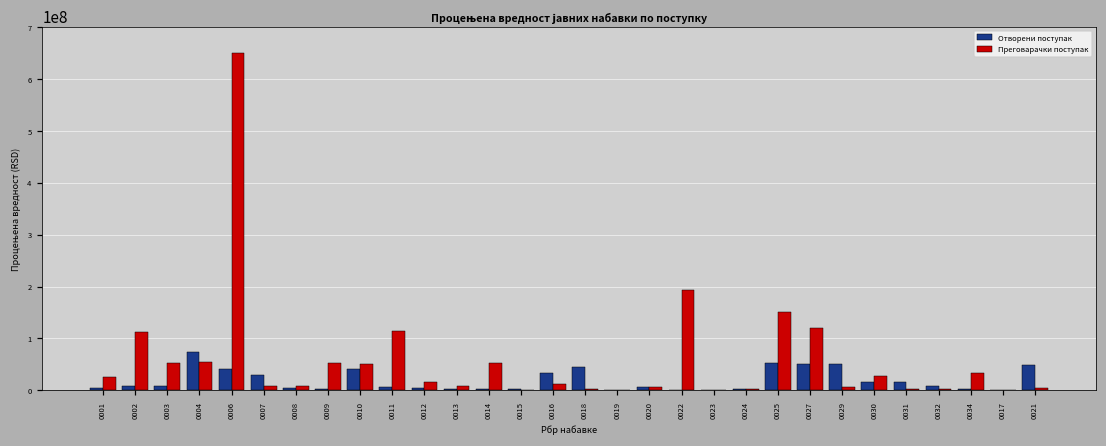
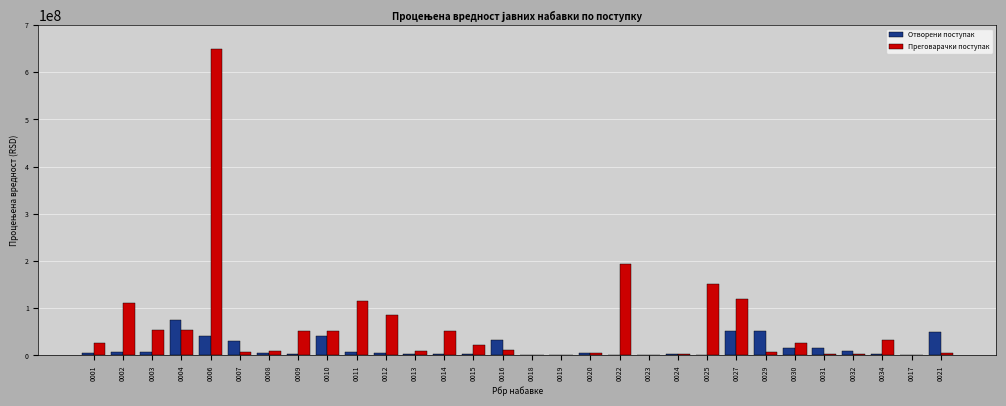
Преговарачки поступак, 0012: 20000000 -> 90000000
Преговарачки поступак, 0015: 0 -> 20000000
Отворени поступак, 0018: 40000000 -> 0
Отворени поступак, 0025: 50000000 -> 0
